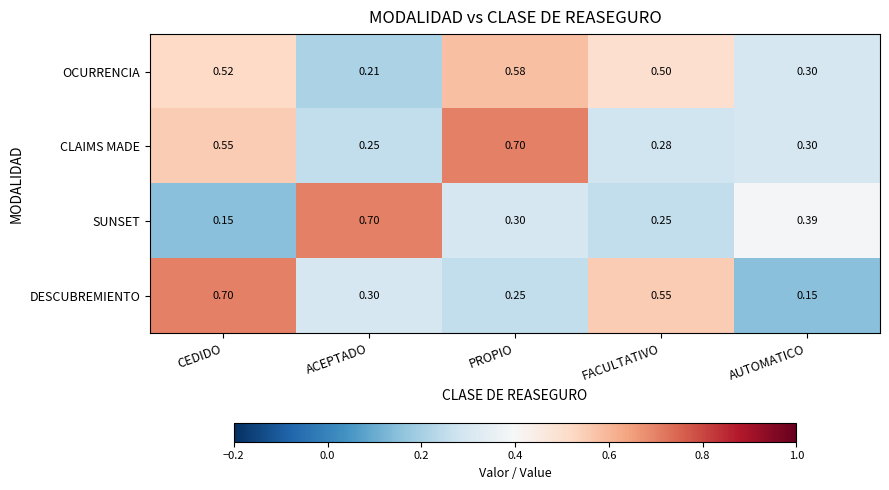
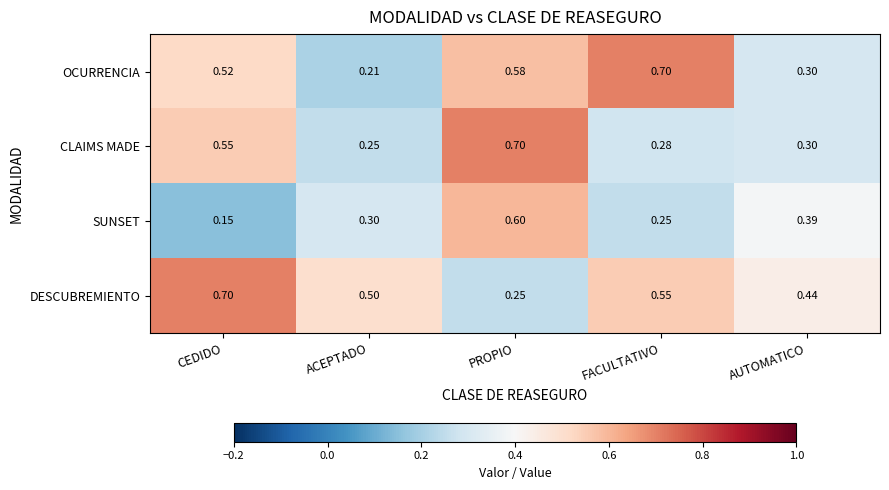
OCURRENCIA, FACULTATIVO: 0.50 -> 0.70
SUNSET, ACEPTADO: 0.70 -> 0.30
SUNSET, PROPIO: 0.30 -> 0.60
DESCUBREMIENTO, ACEPTADO: 0.30 -> 0.50
DESCUBREMIENTO, AUTOMATICO: 0.15 -> 0.44
